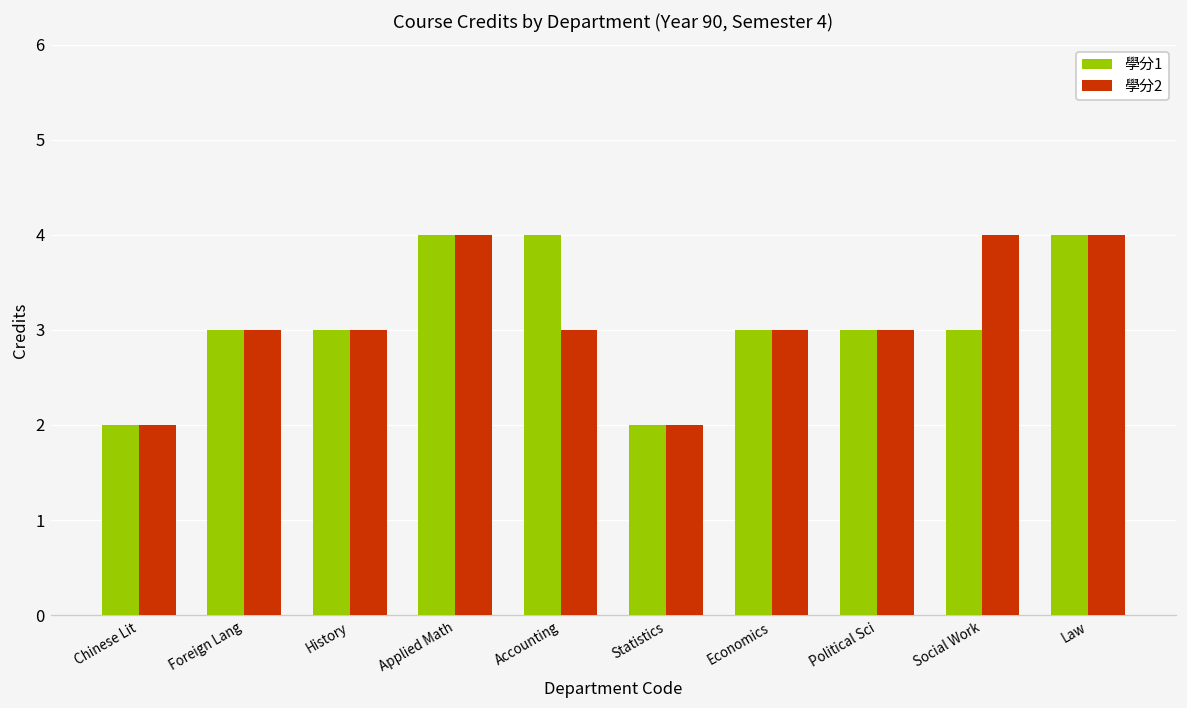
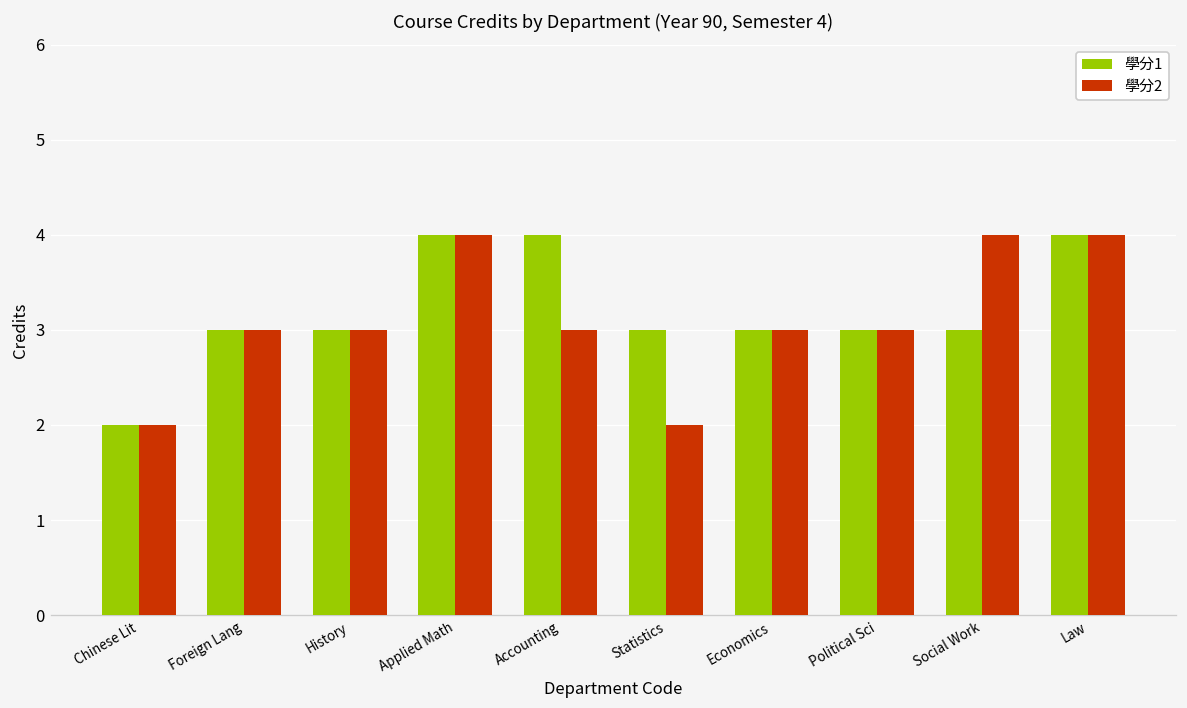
學分1, Statistics: 2 -> 3
